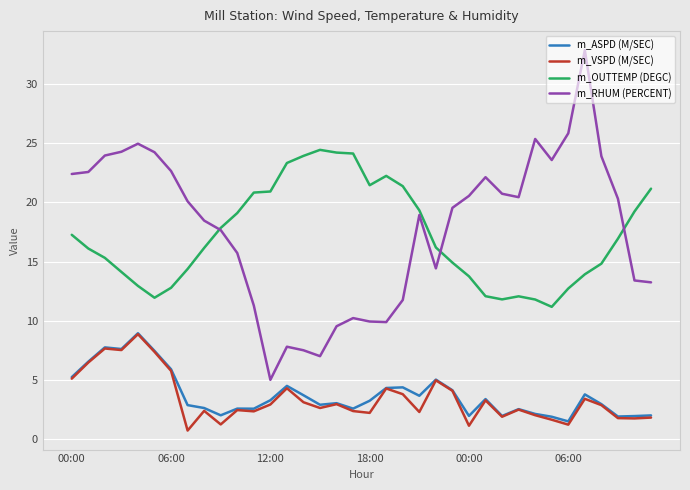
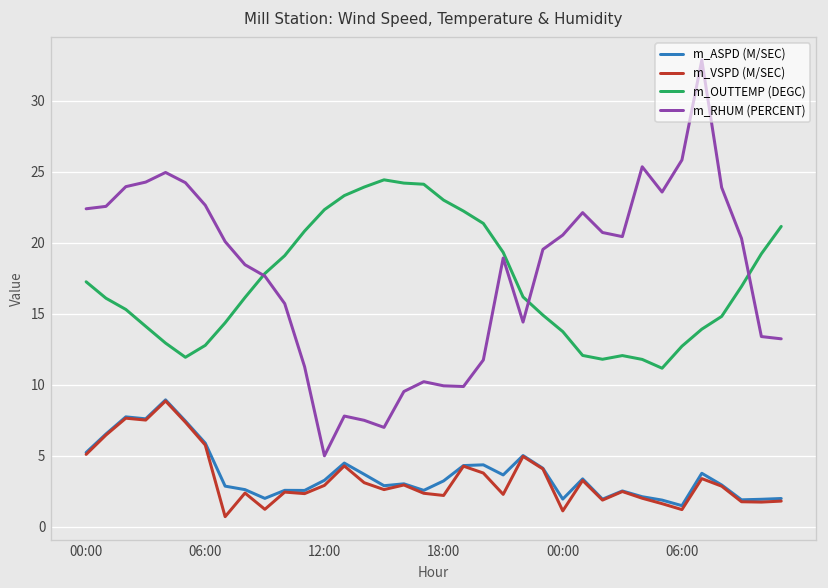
m_OUTTEMP (DEGC), 12:00: 20.9 -> 22.3
m_OUTTEMP (DEGC), 18:00: 21.5 -> 23.0
